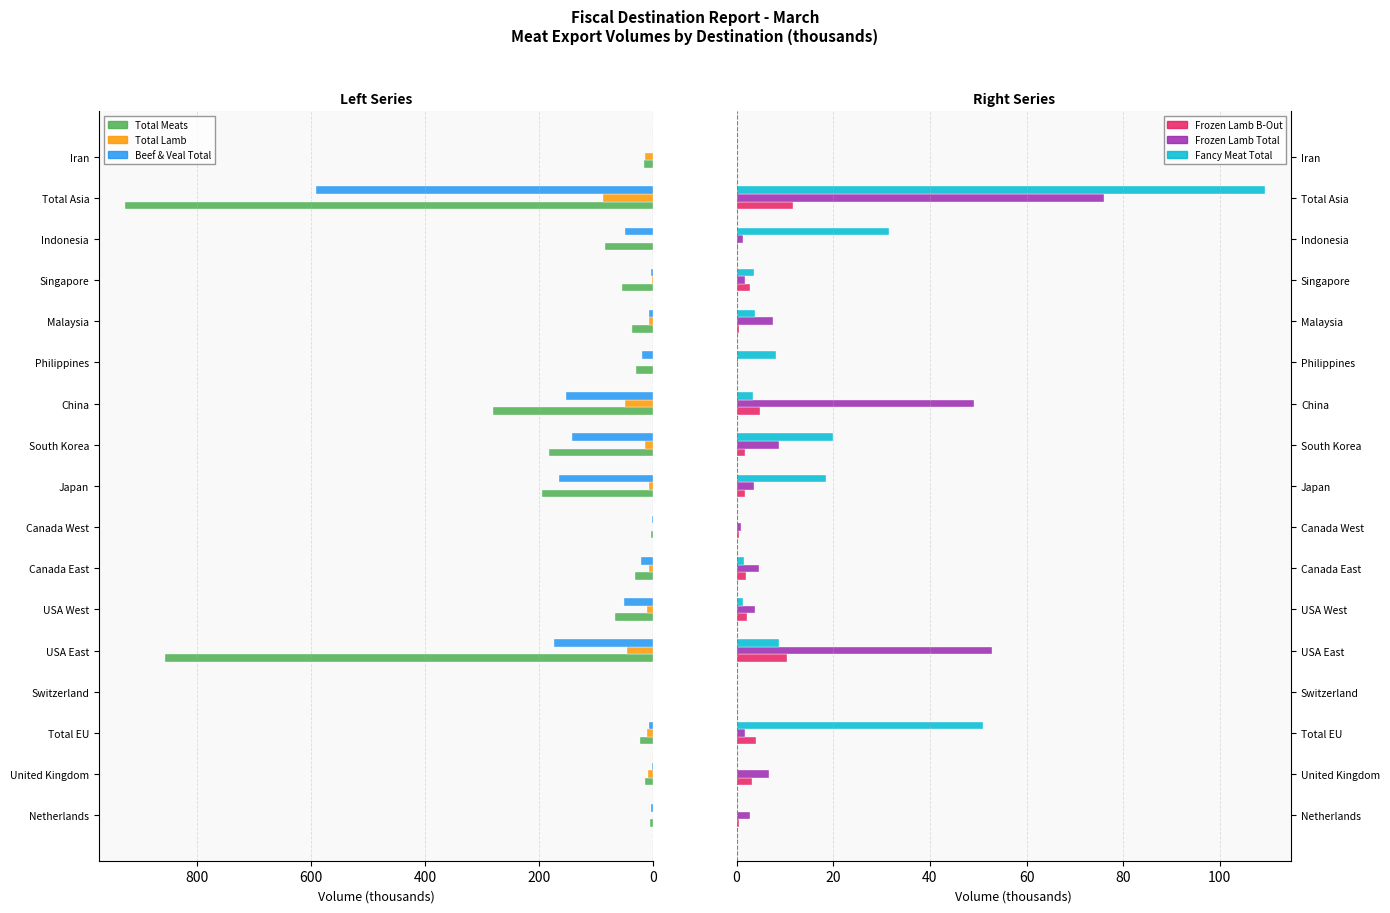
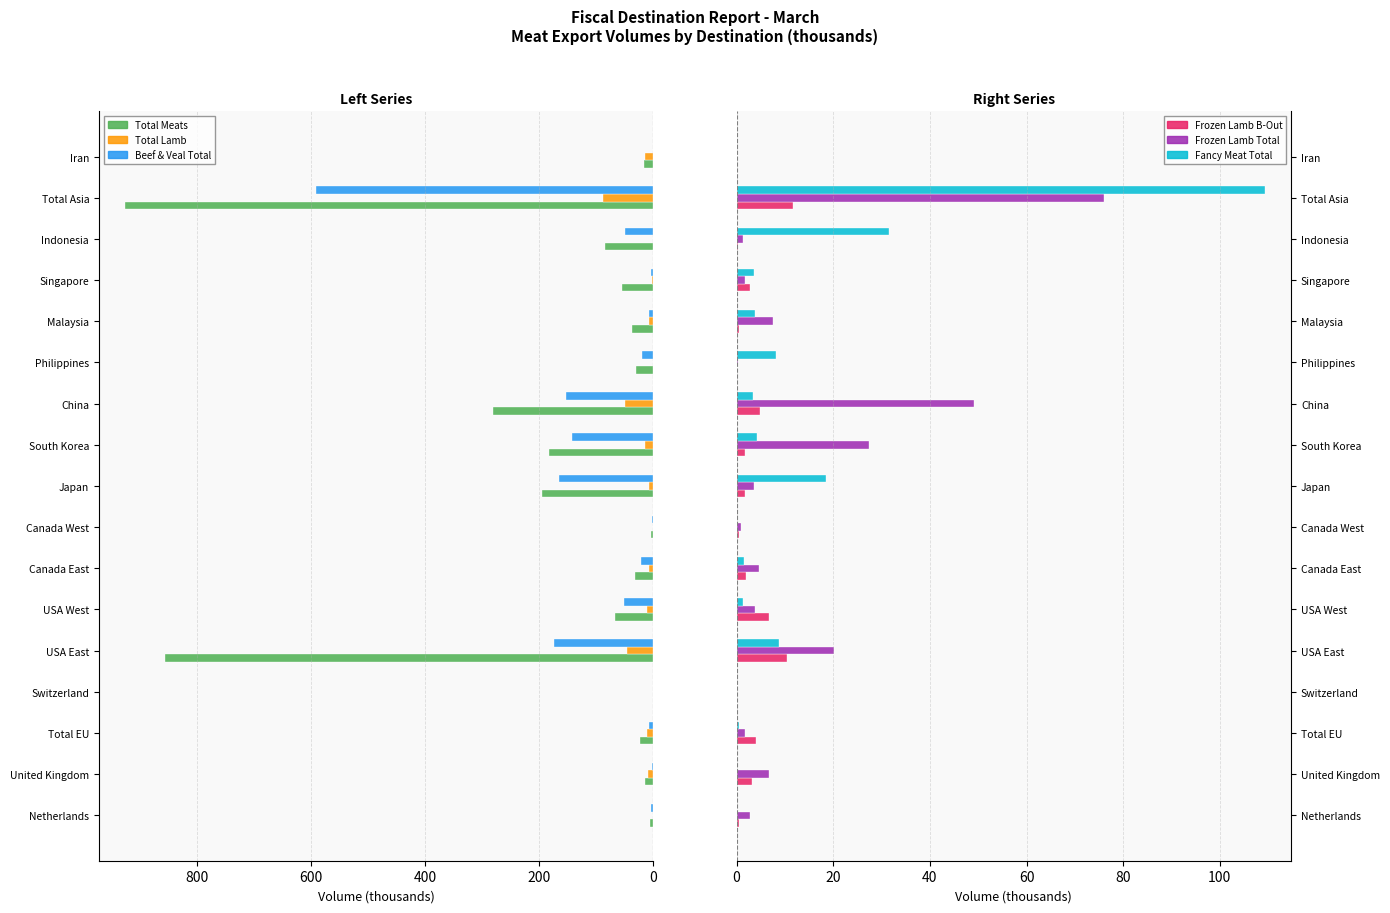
Right Series, Fancy Meat Total, South Korea: 20 -> 4
Right Series, Frozen Lamb Total, South Korea: 9 -> 27
Right Series, Frozen Lamb B-Out, USA West: 2 -> 7
Right Series, Frozen Lamb Total, USA East: 53 -> 20
Right Series, Fancy Meat Total, Total EU: 51 -> 0
